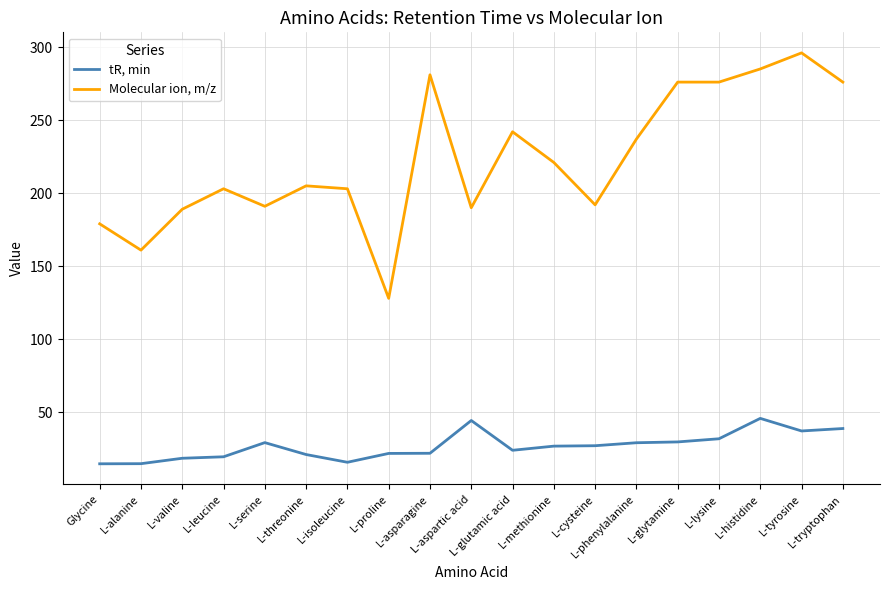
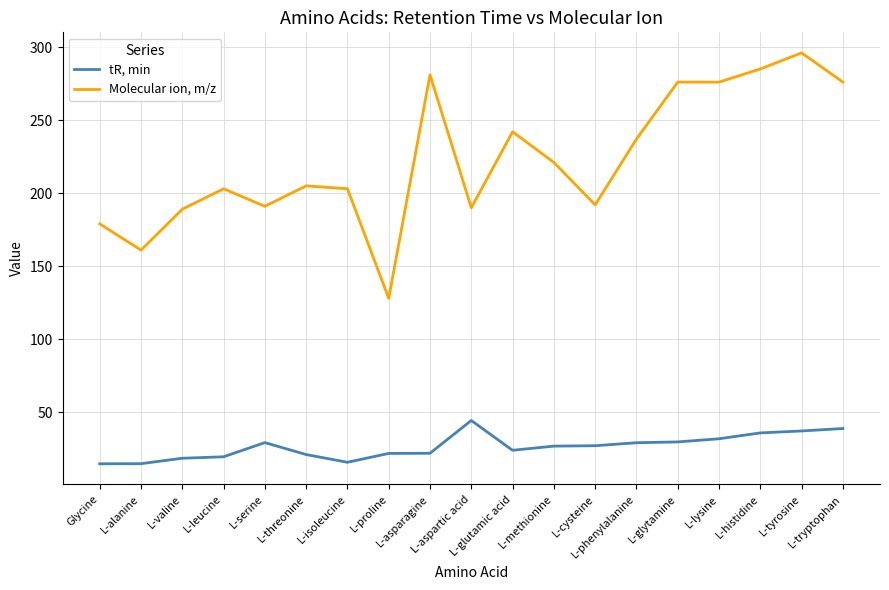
tR, min, L-histidine: 46 -> 36
